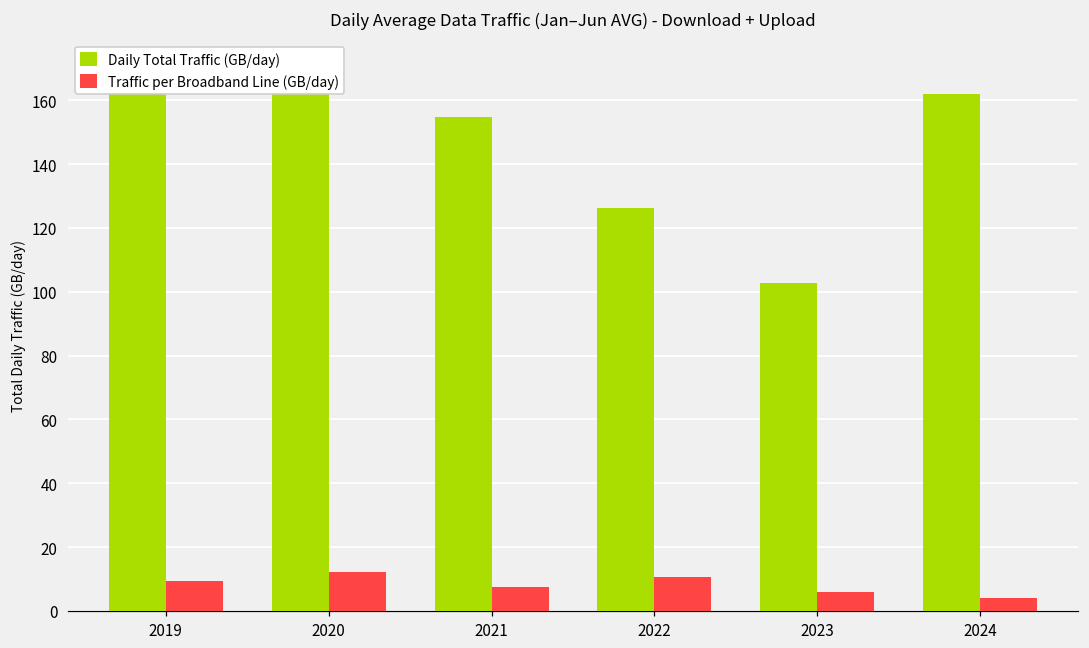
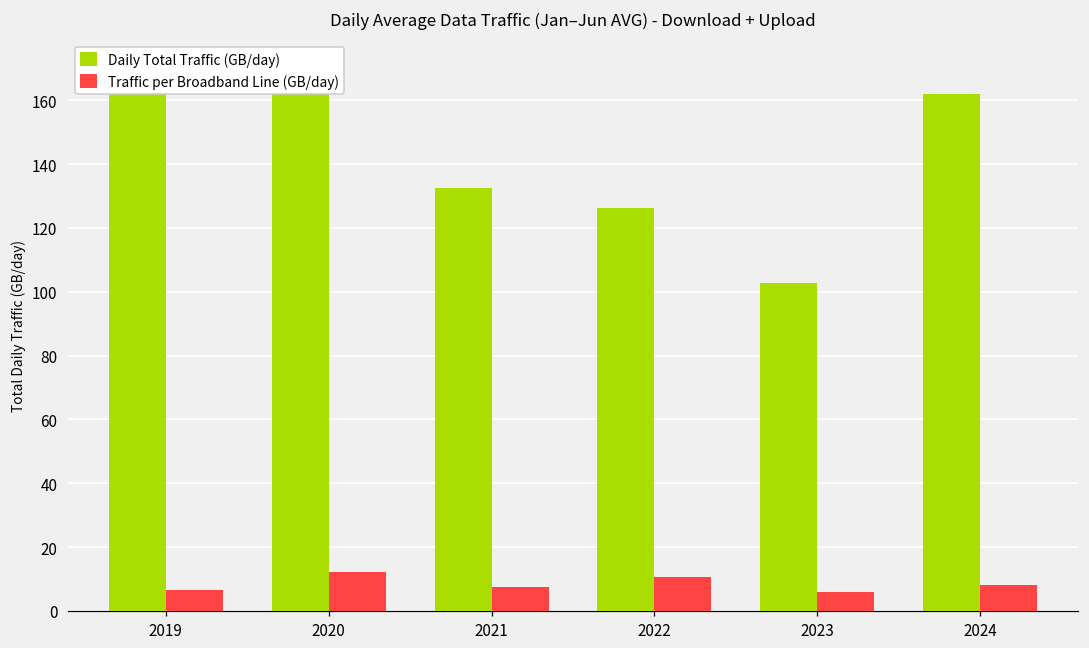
Traffic per Broadband Line (GB/day), 2019: 9 -> 6
Daily Total Traffic (GB/day), 2021: 155 -> 133
Traffic per Broadband Line (GB/day), 2024: 4 -> 8
